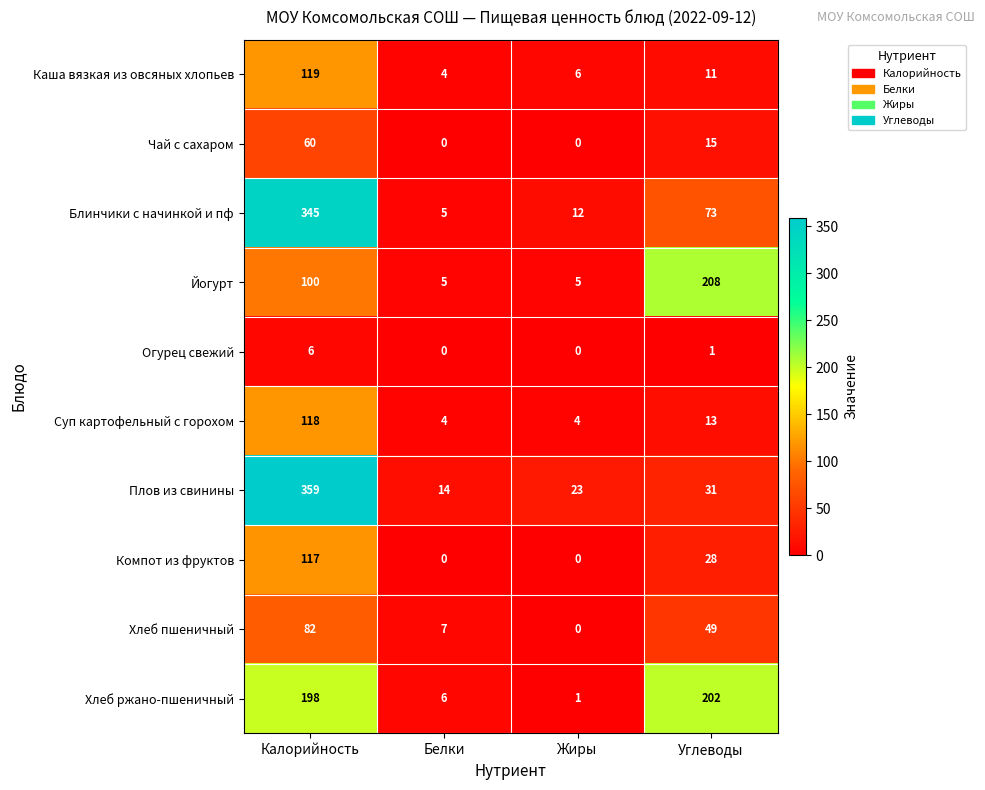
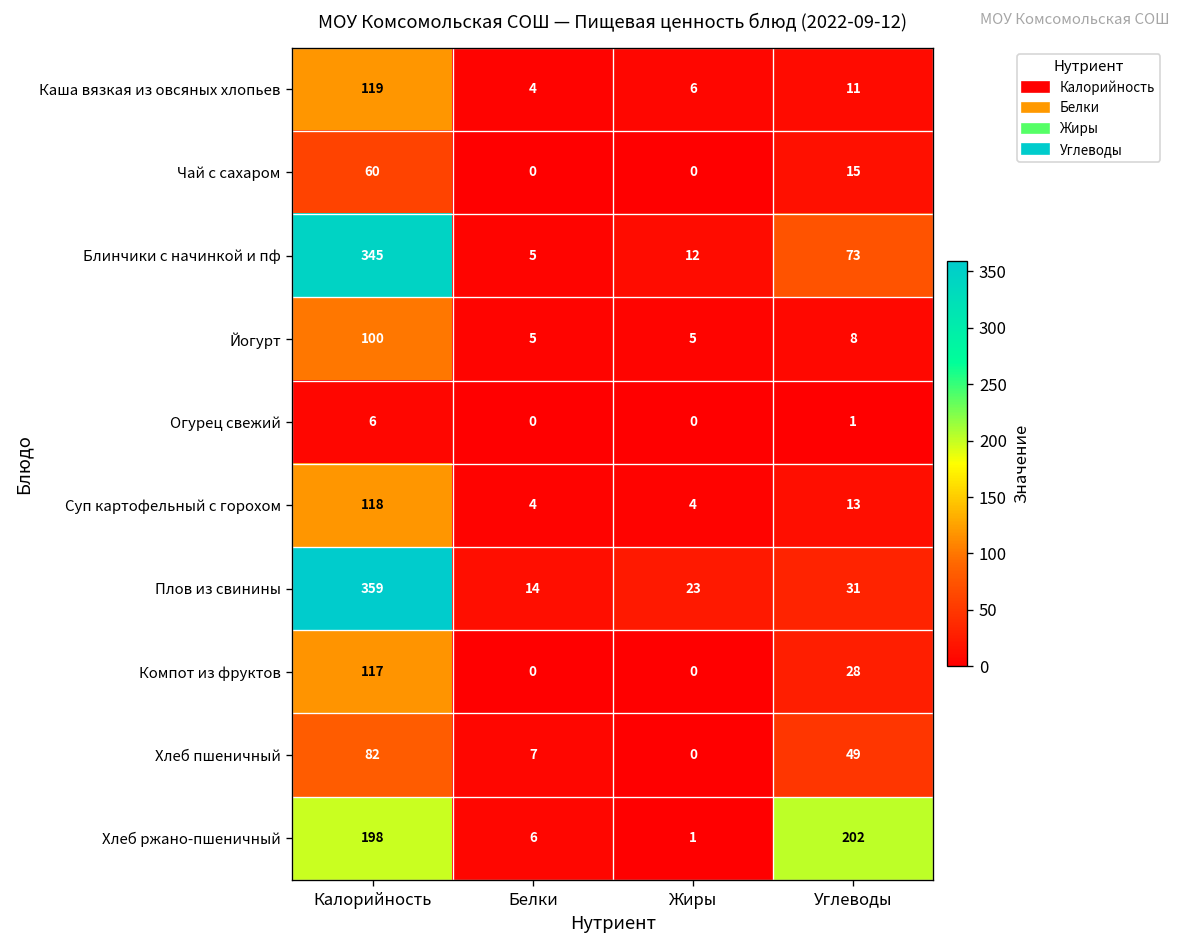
Йогурт, Углеводы: 208 -> 8
